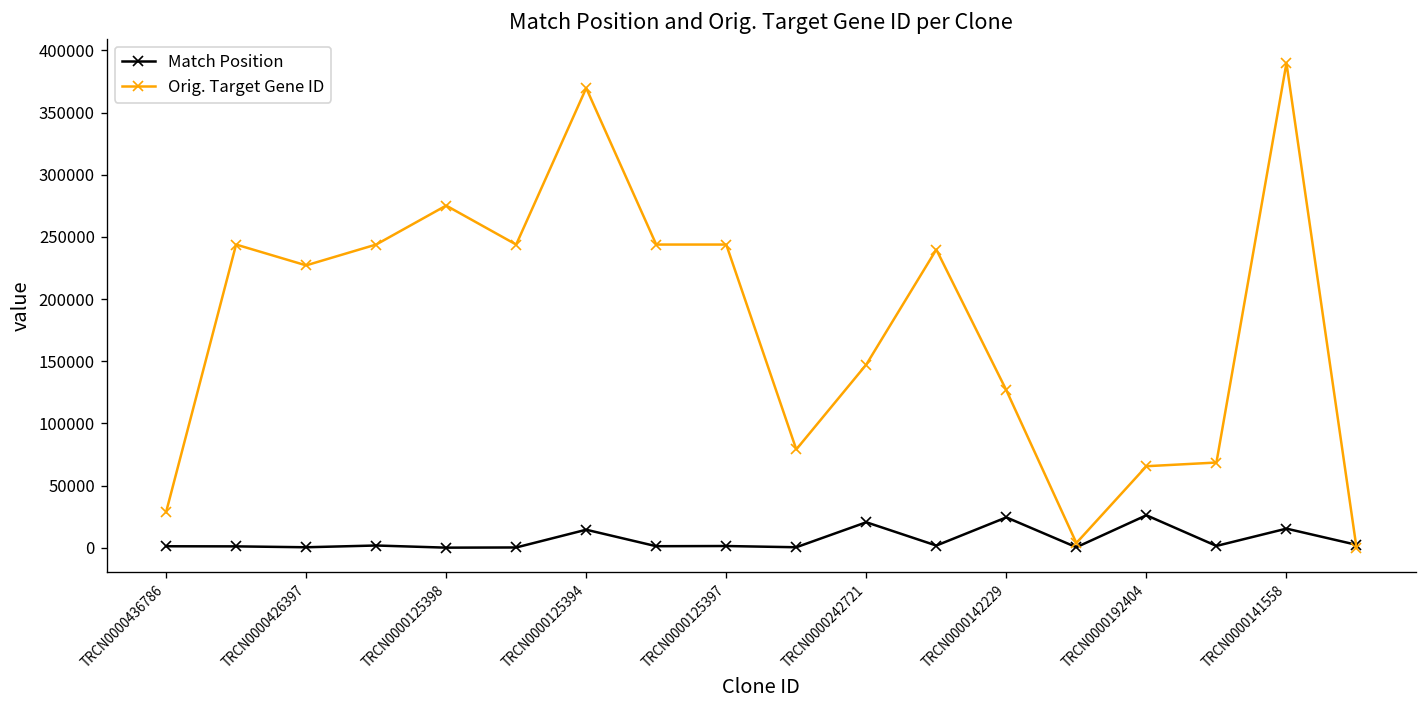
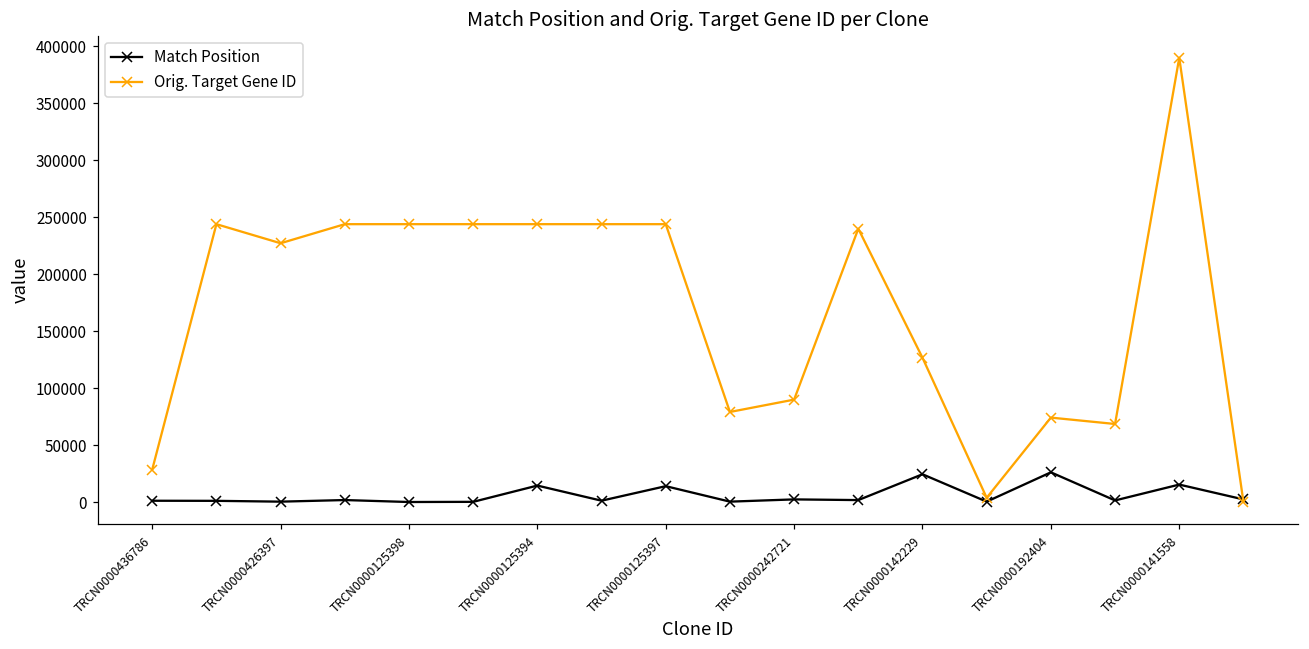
Orig. Target Gene ID, TRCN0000125398: 275000 -> 244000
Orig. Target Gene ID, TRCN0000125394: 370000 -> 244000
Match Position, TRCN0000125397: 1000 -> 14000
Match Position, TRCN0000242721: 21000 -> 2000
Orig. Target Gene ID, TRCN0000242721: 147000 -> 90000
Orig. Target Gene ID, TRCN0000192404: 66000 -> 74000
